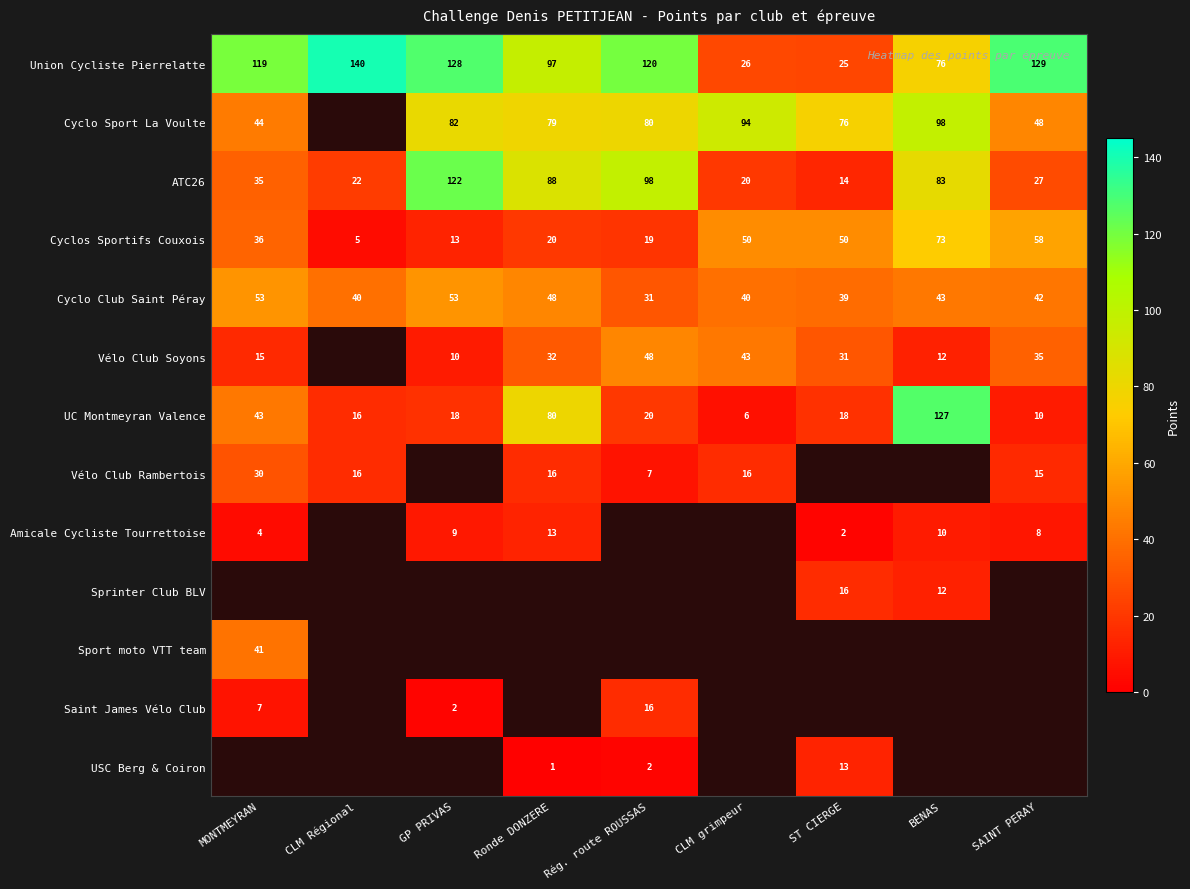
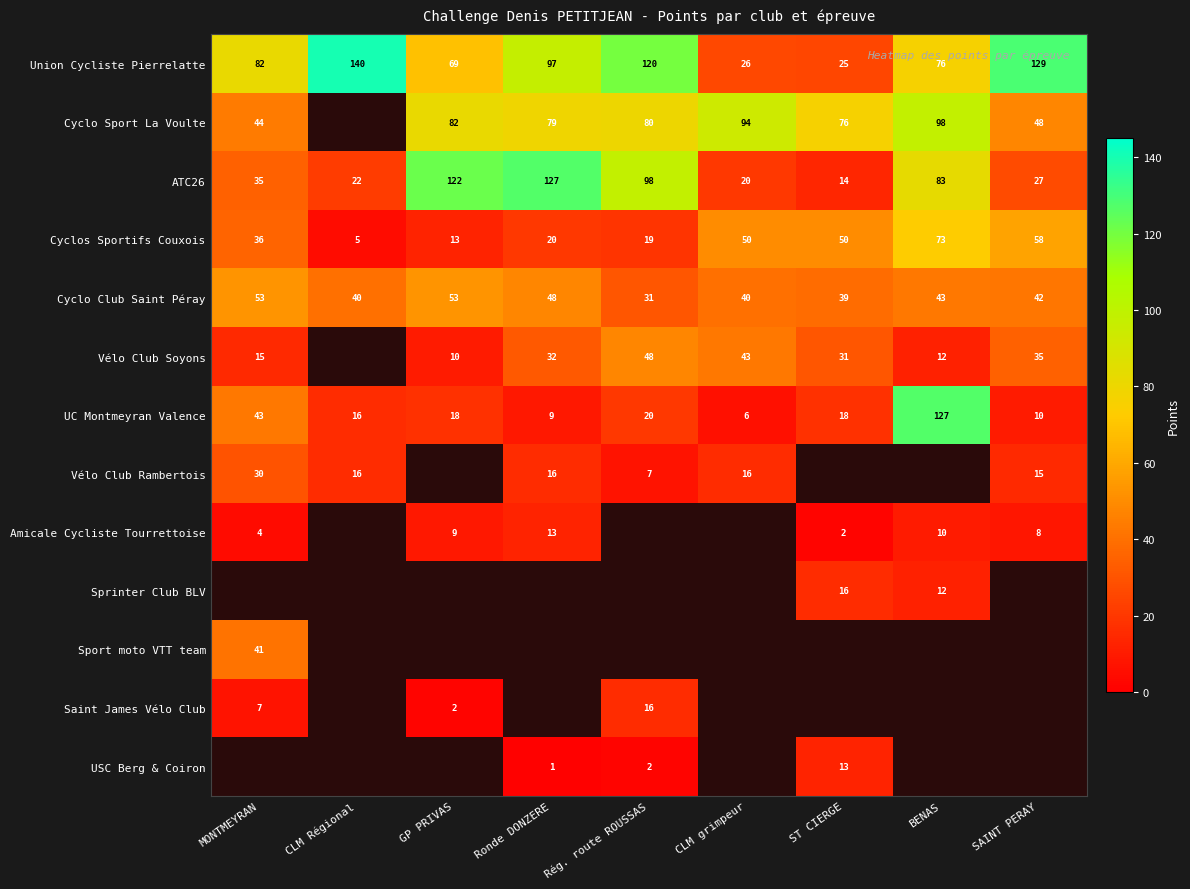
Union Cycliste Pierrelatte, MONTMEYRAN: 119 -> 82
Union Cycliste Pierrelatte, GP PRIVAS: 128 -> 69
ATC26, Ronde DONZERE: 88 -> 127
UC Montmeyran Valence, Ronde DONZERE: 80 -> 9
